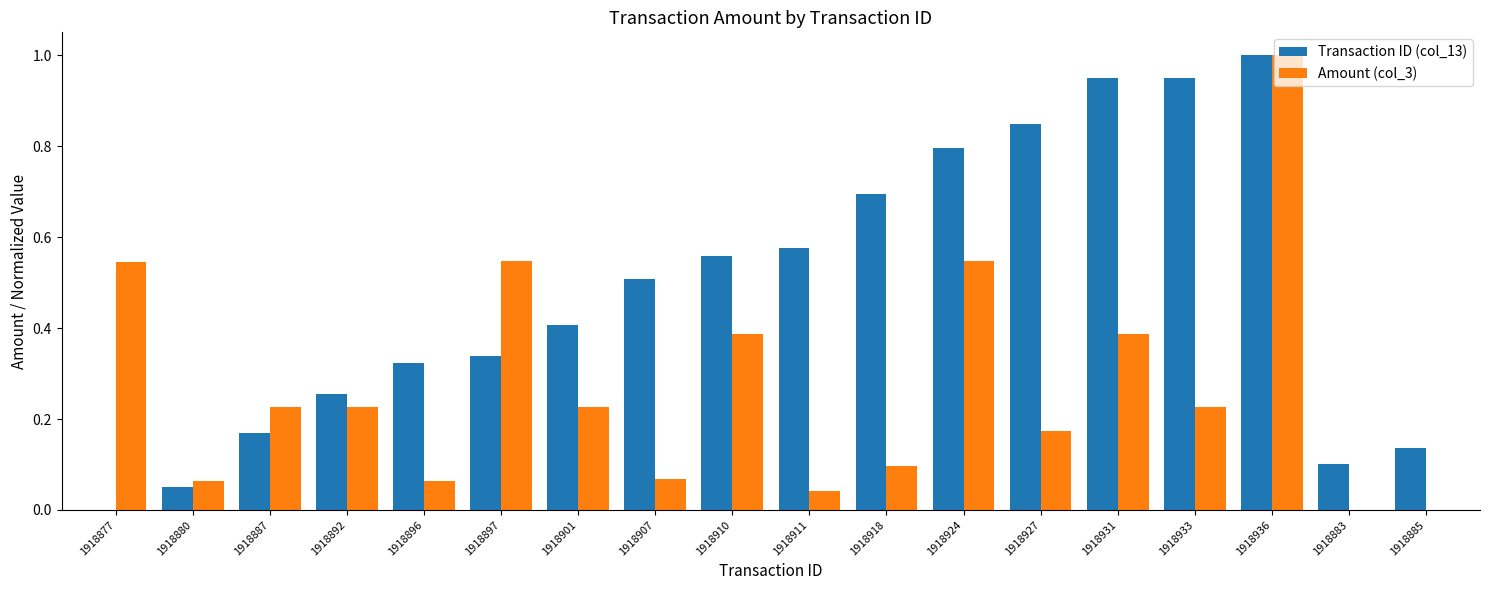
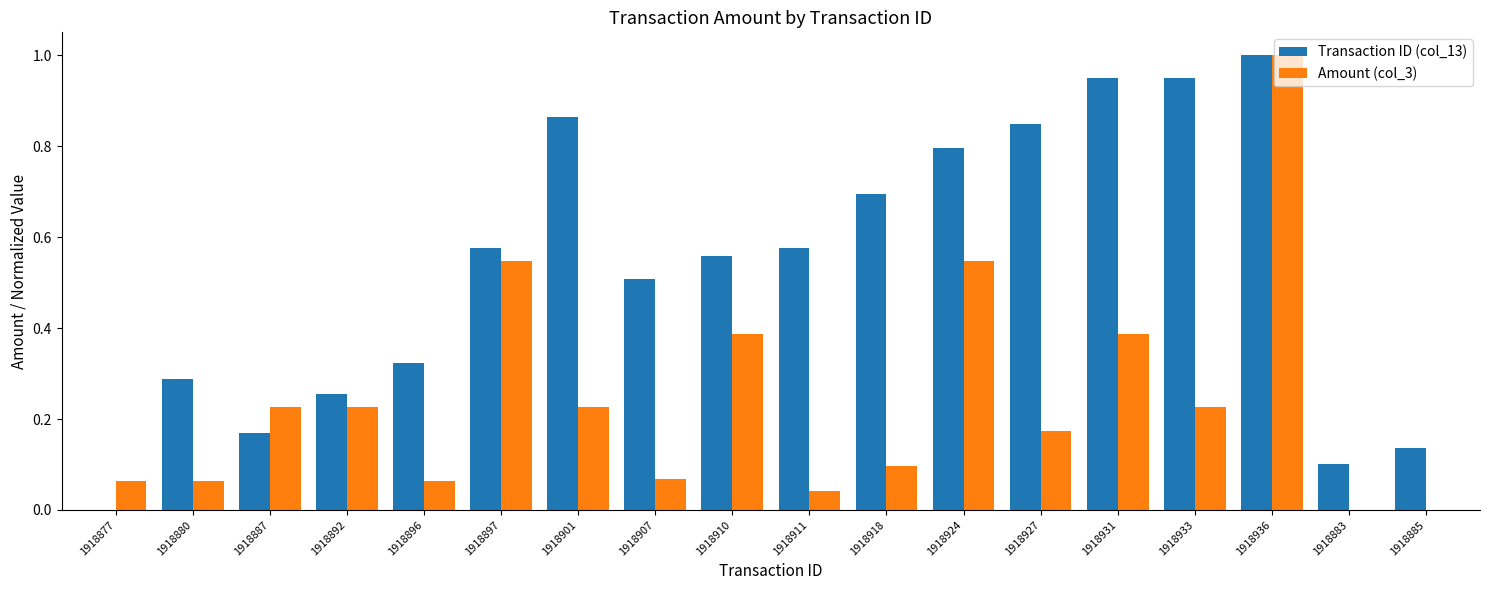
Amount (col_3), 1918877: 0.55 -> 0.06
Transaction ID (col_13), 1918880: 0.05 -> 0.29
Transaction ID (col_13), 1918897: 0.34 -> 0.58
Transaction ID (col_13), 1918901: 0.41 -> 0.86
